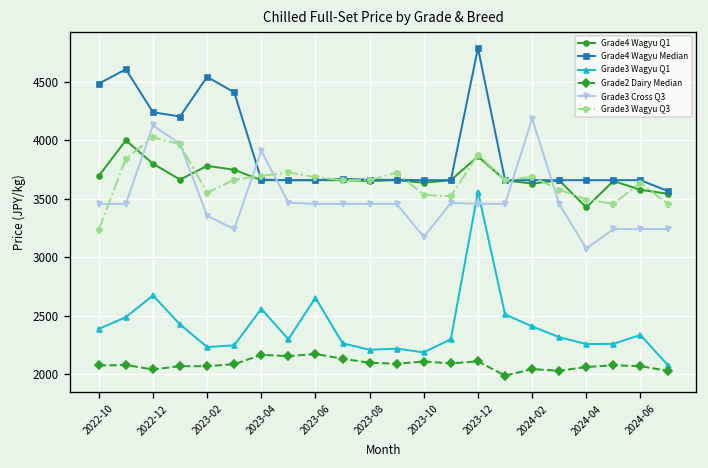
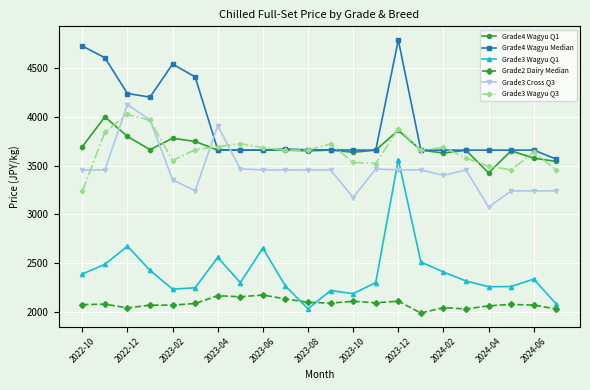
Grade4 Wagyu Median, 2022-10: 4500 -> 4700
Grade3 Wagyu Q1, 2023-08: 2200 -> 2000
Grade3 Cross Q3, 2024-02: 4200 -> 3400
